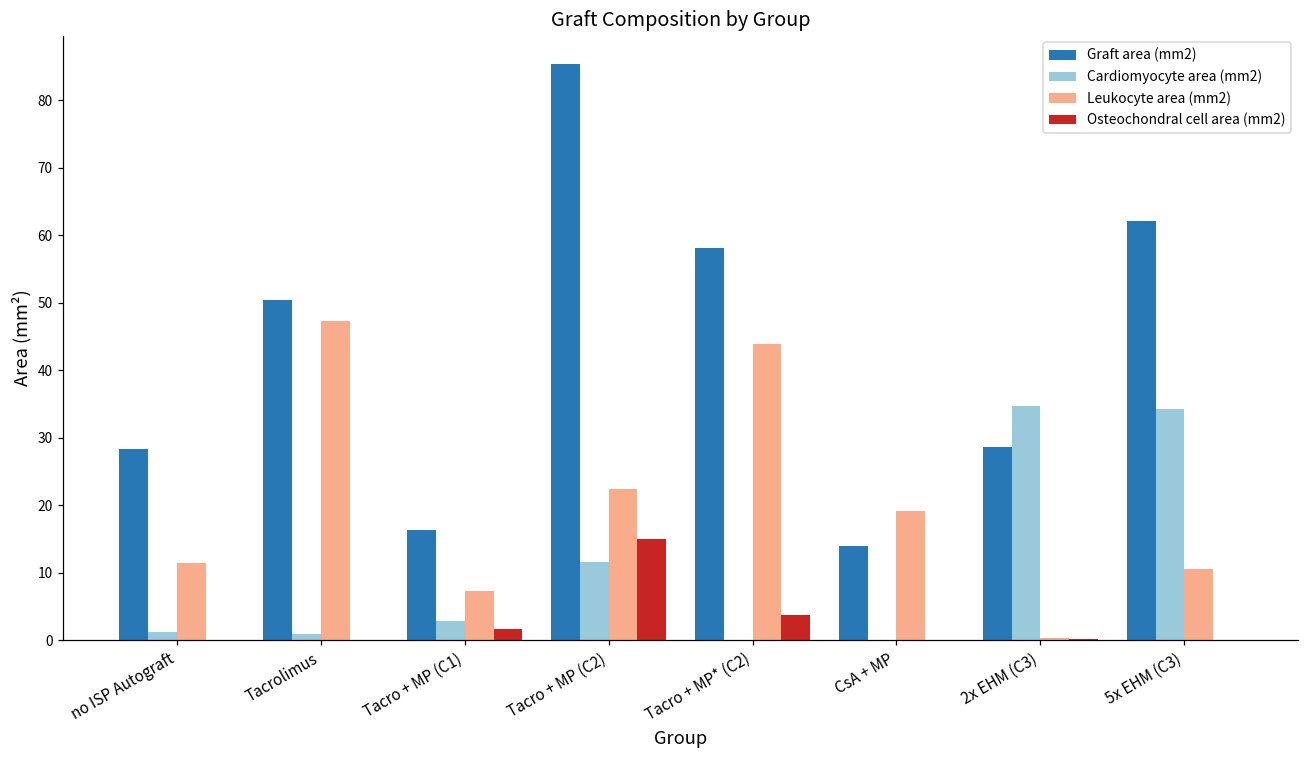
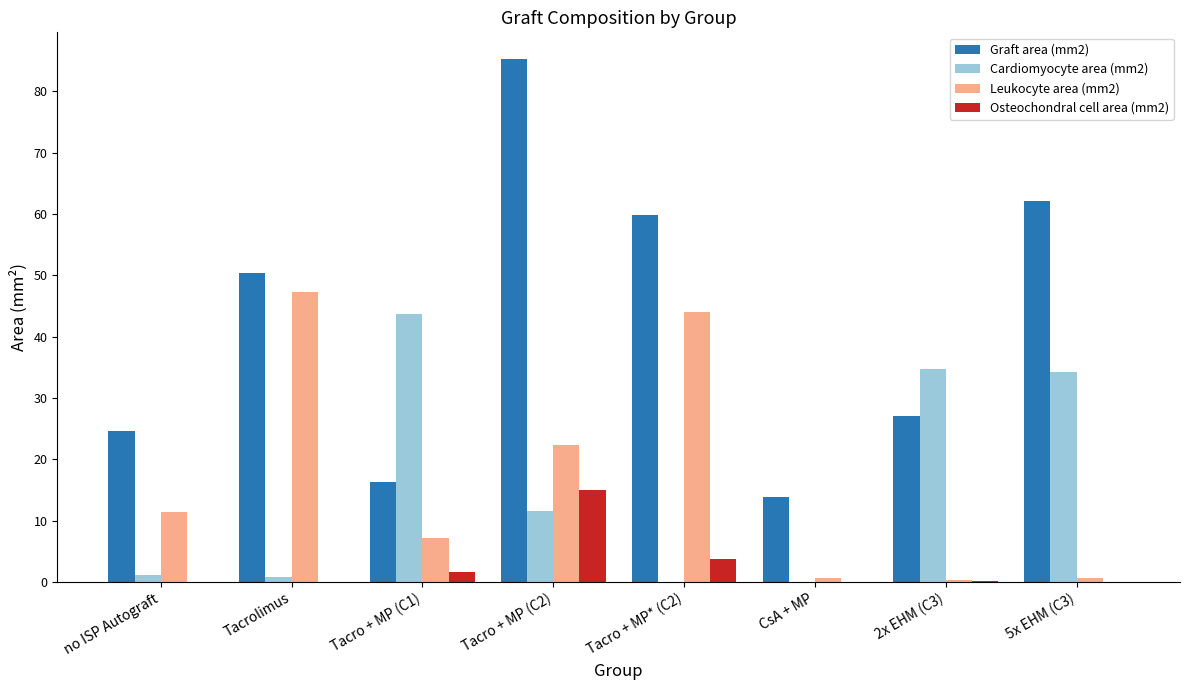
Graft area (mm2), no ISP Autograft: 28 -> 25
Cardiomyocyte area (mm2), Tacro + MP (C1): 3 -> 44
Graft area (mm2), Tacro + MP* (C2): 58 -> 60
Leukocyte area (mm2), CsA + MP: 19 -> 1
Graft area (mm2), 2x EHM (C3): 29 -> 27
Leukocyte area (mm2), 5x EHM (C3): 11 -> 1
